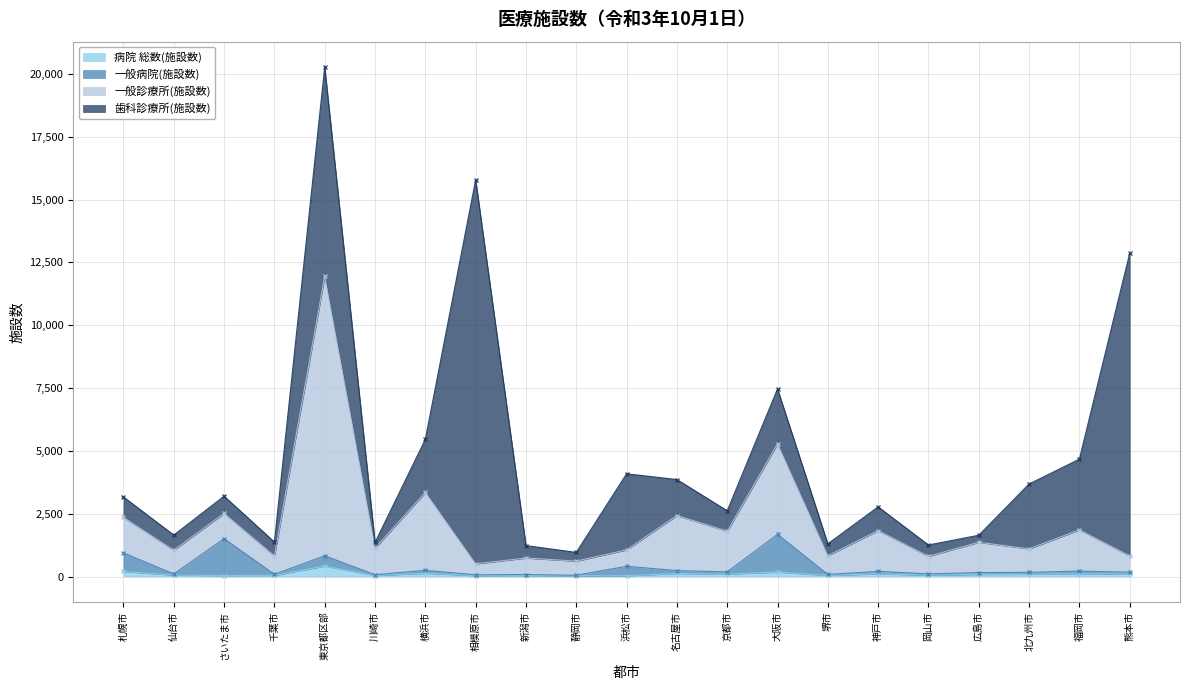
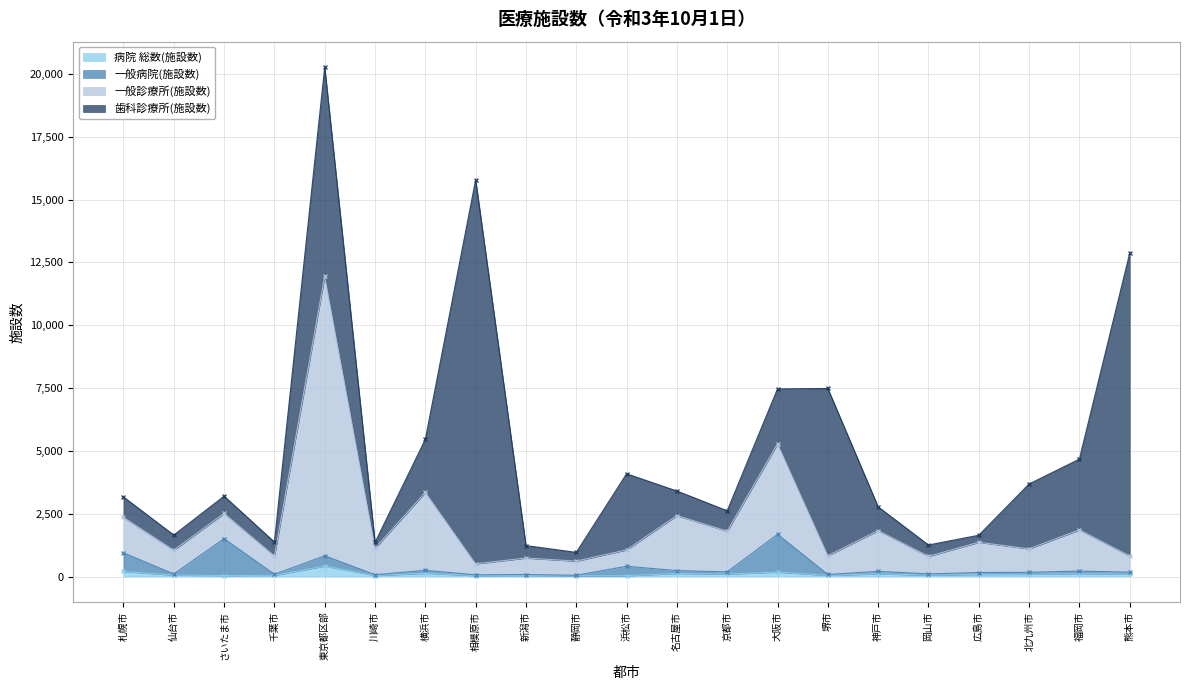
歯科診療所(施設数), 名古屋市: 1,400 -> 1,000
歯科診療所(施設数), 堺市: 500 -> 6,700
